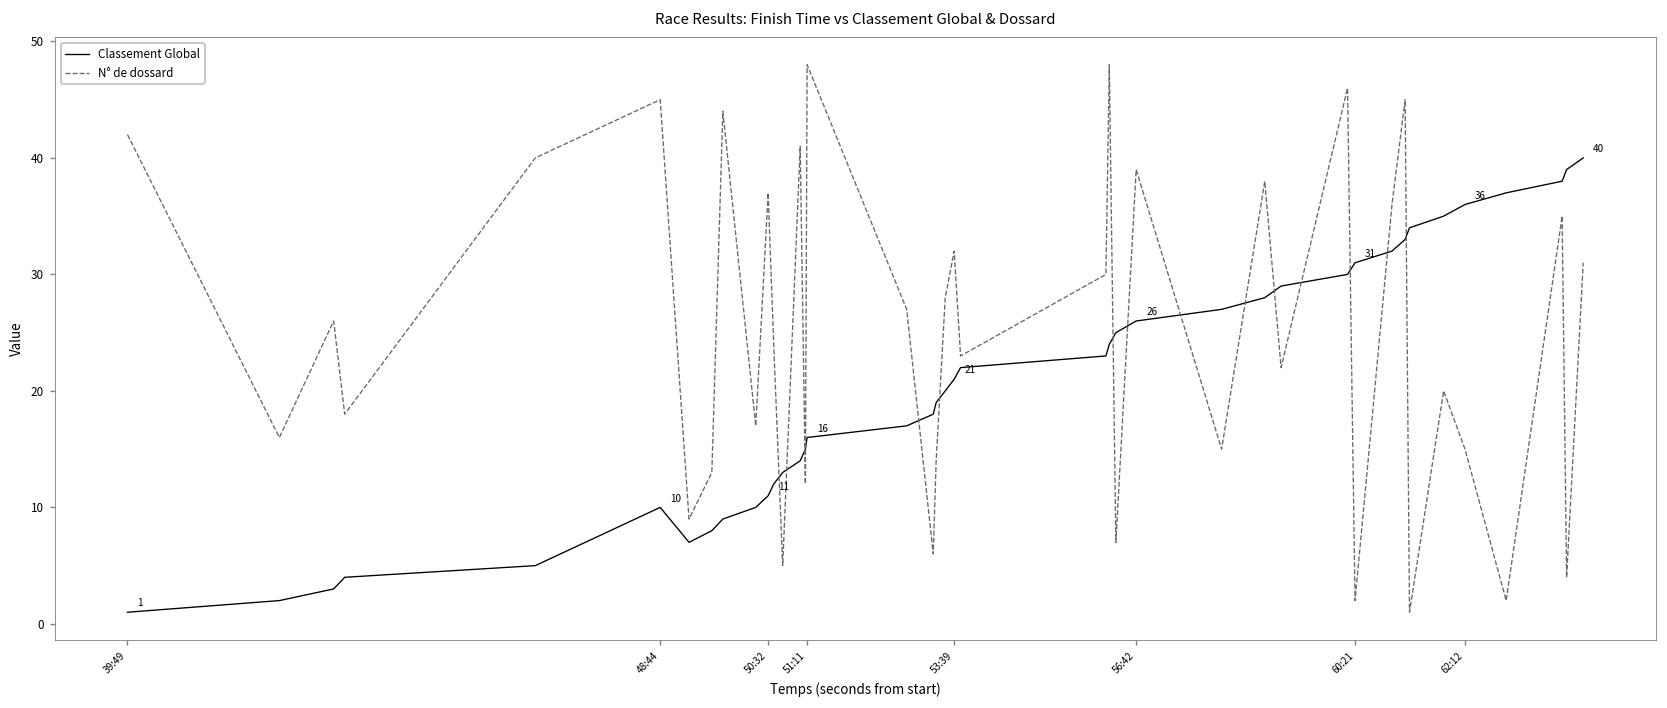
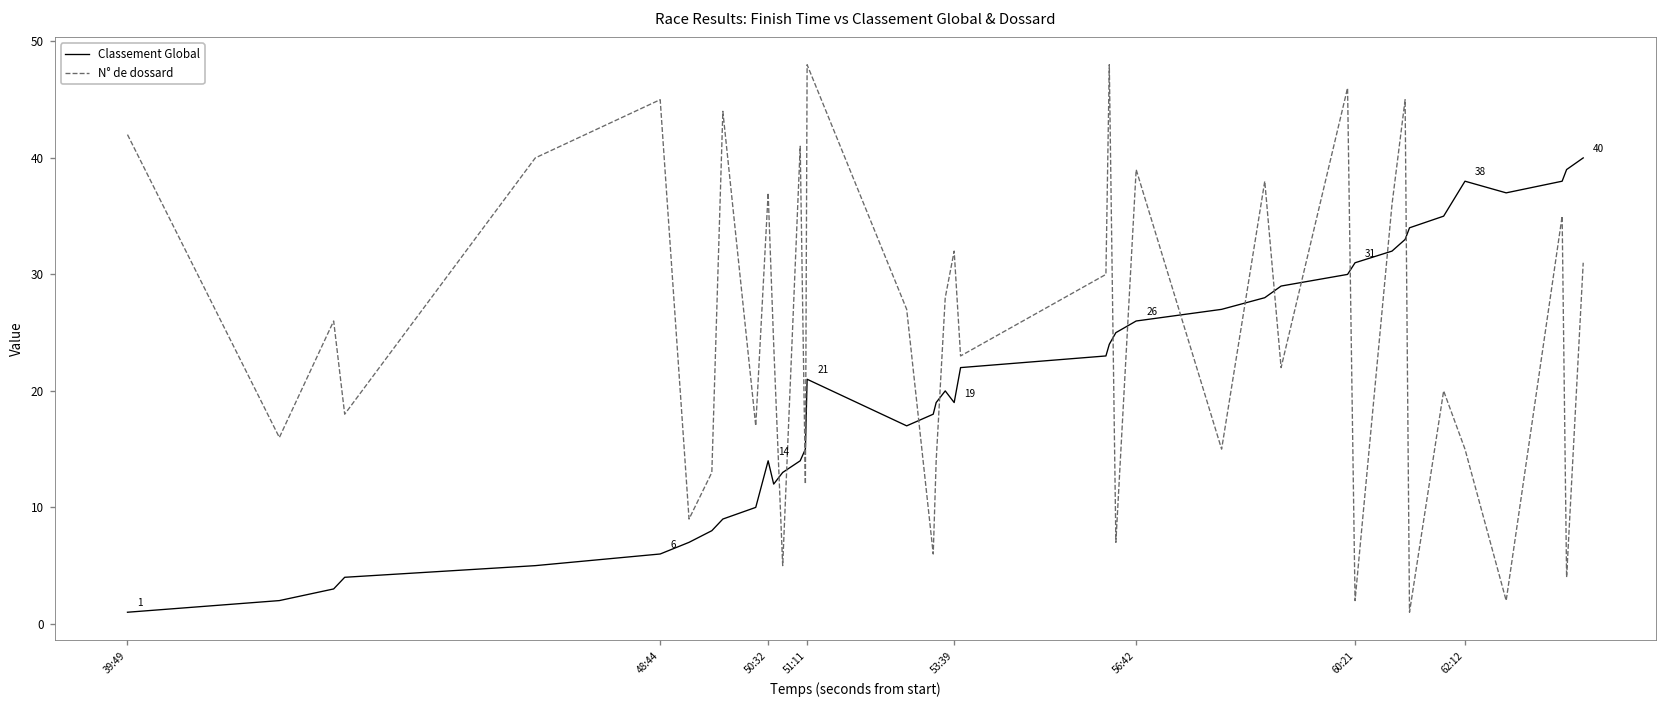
Classement Global, 48:44: 10 -> 6
Classement Global, 50:32: 11 -> 14
Classement Global, 51:11: 16 -> 21
Classement Global, 53:39: 21 -> 19
Classement Global, 62:12: 36 -> 38
